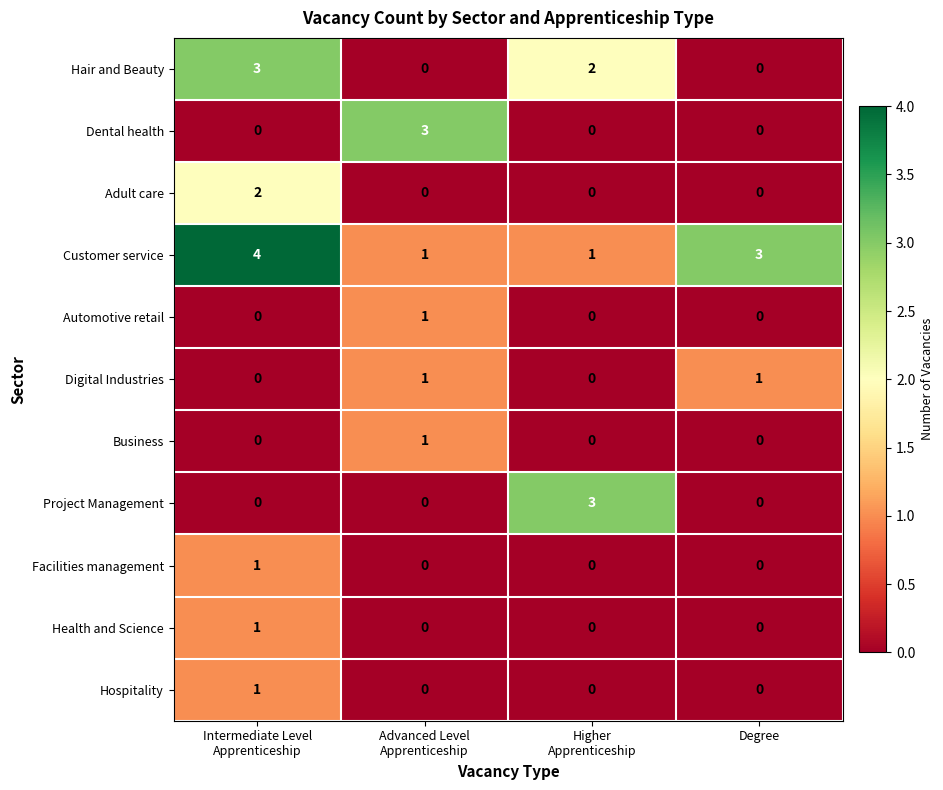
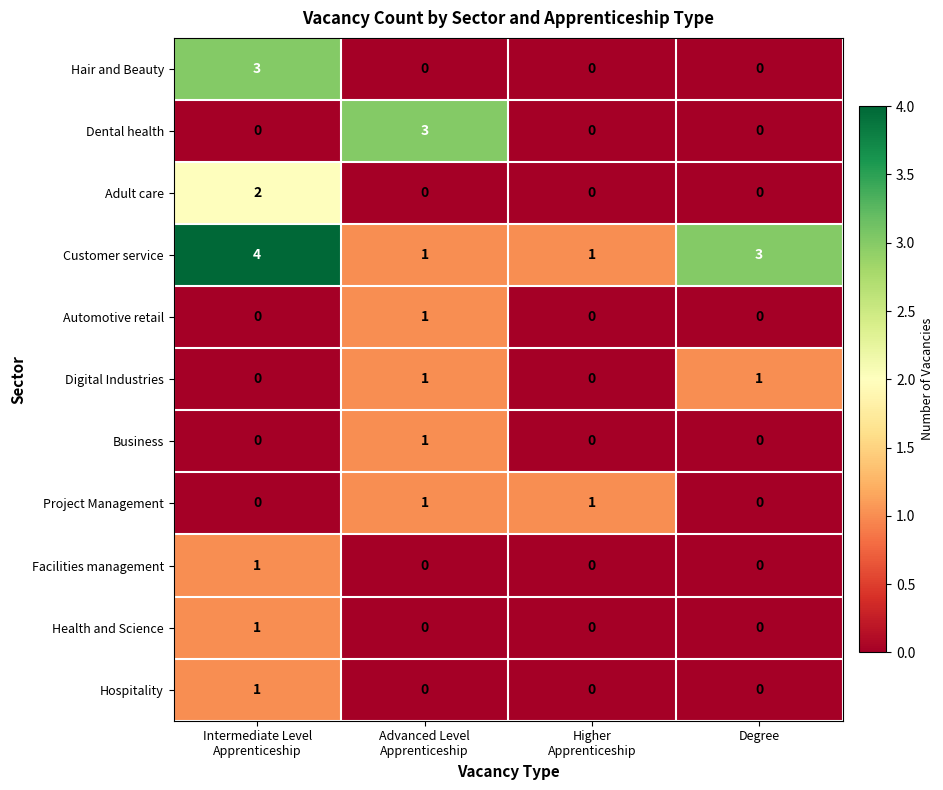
Hair and Beauty, Higher Apprenticeship: 2 -> 0
Project Management, Advanced Level Apprenticeship: 0 -> 1
Project Management, Higher Apprenticeship: 3 -> 1
